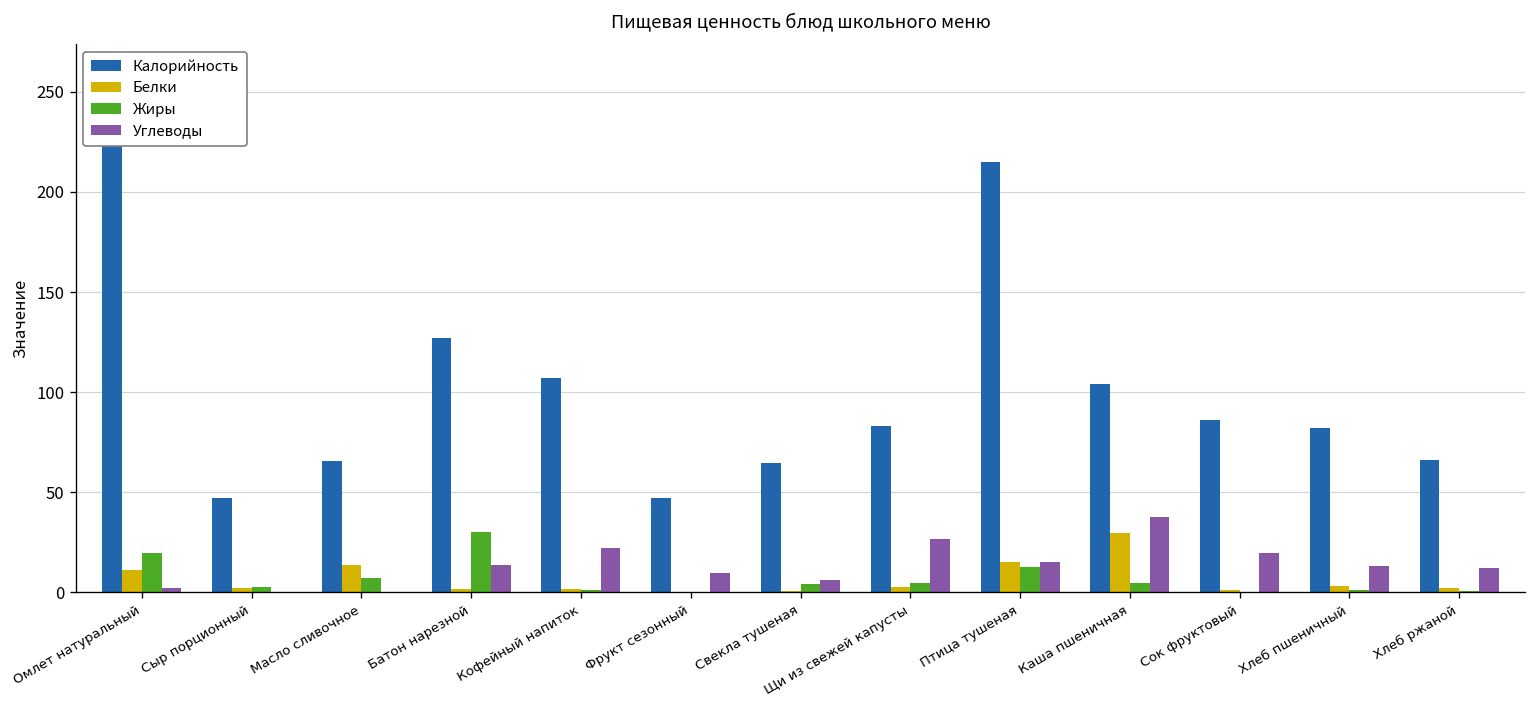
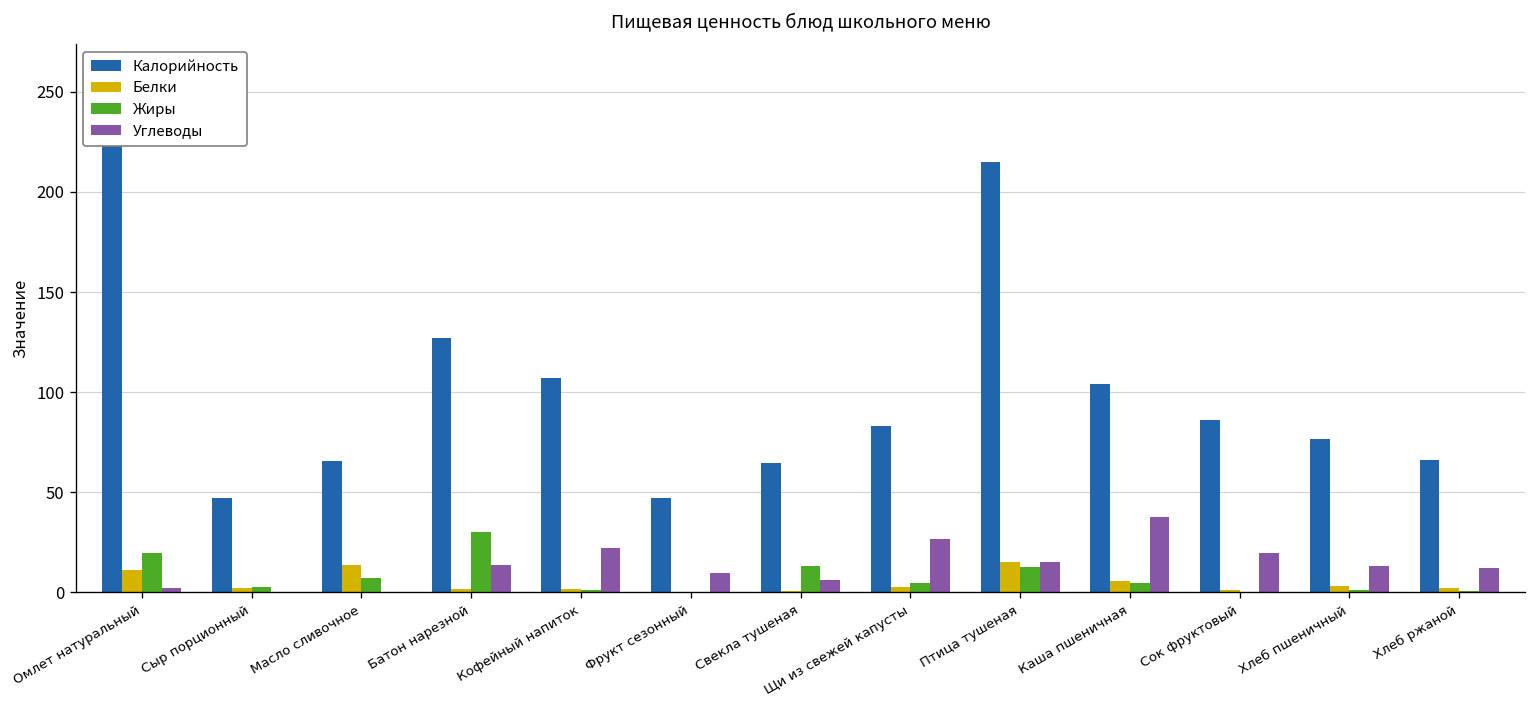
Жиры, Свекла тушеная: 4 -> 13
Белки, Каша пшеничная: 30 -> 6
Калорийность, Хлеб пшеничный: 82 -> 77
